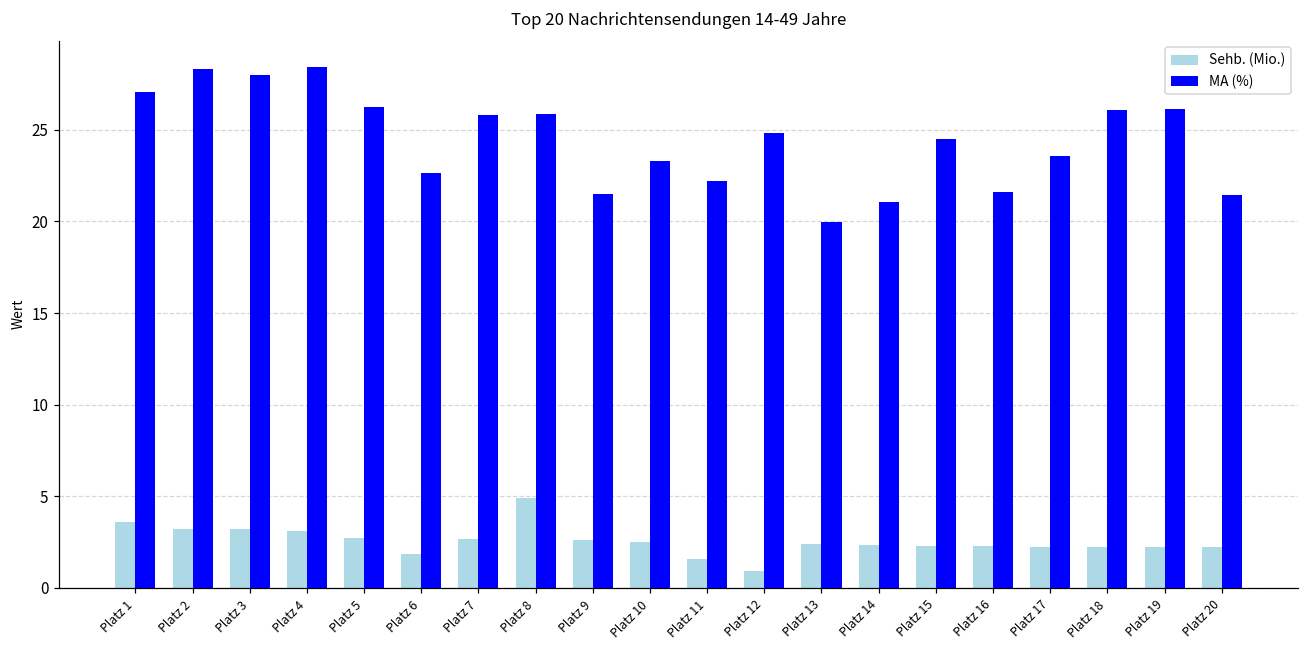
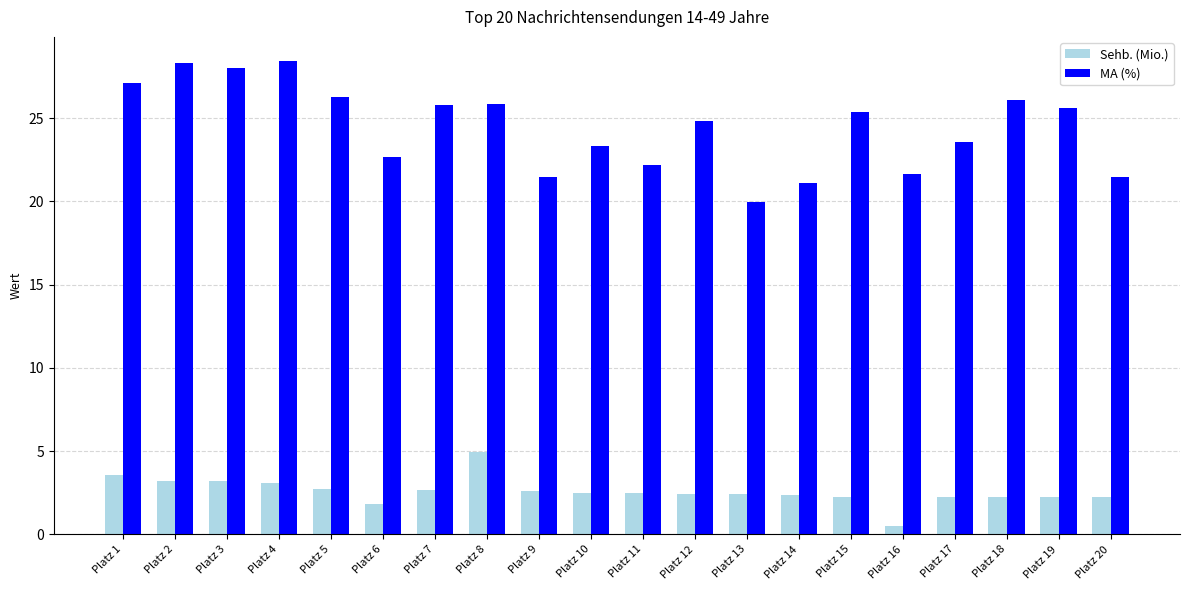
Sehb. (Mio.), Platz 11: 1.5 -> 2.5
Sehb. (Mio.), Platz 12: 0.9 -> 2.4
MA (%), Platz 15: 24.5 -> 25.4
Sehb. (Mio.), Platz 16: 2.3 -> 0.5
MA (%), Platz 19: 26.1 -> 25.6
